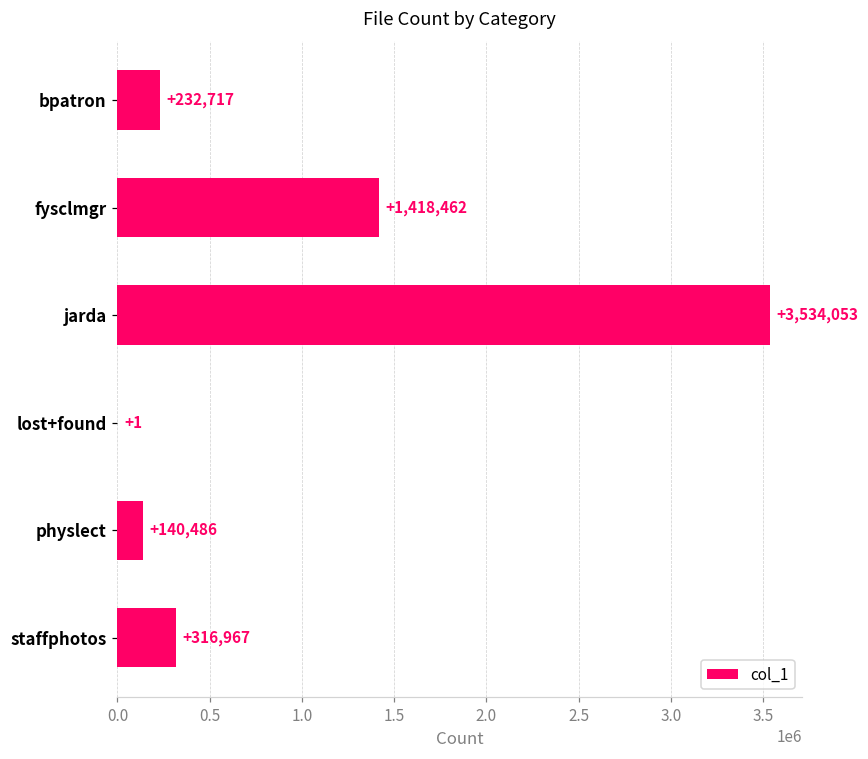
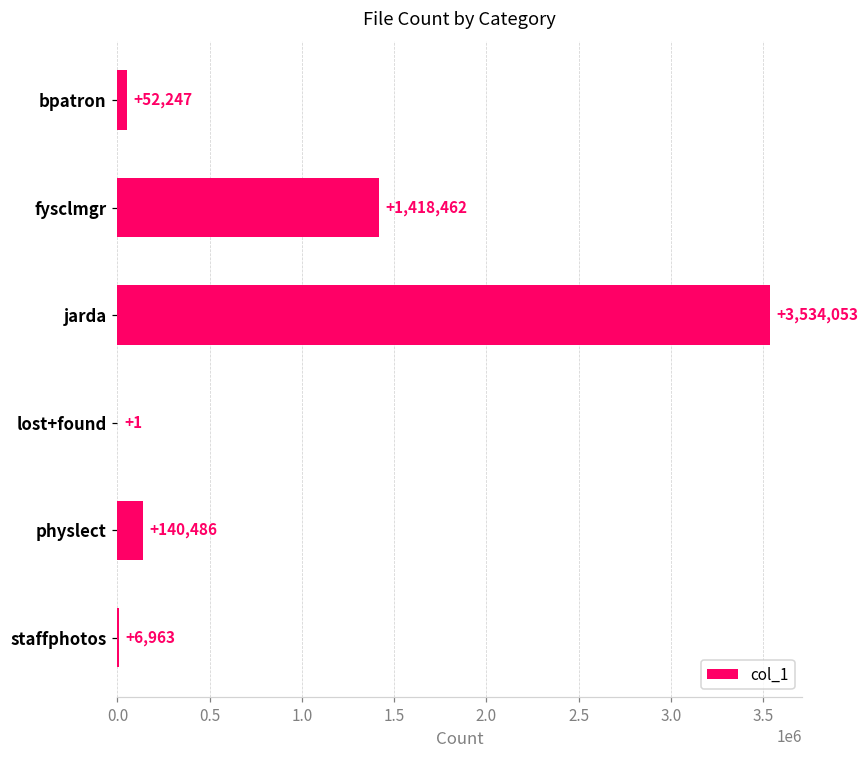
bpatron: +232,717 -> +52,247
staffphotos: +316,967 -> +6,963
